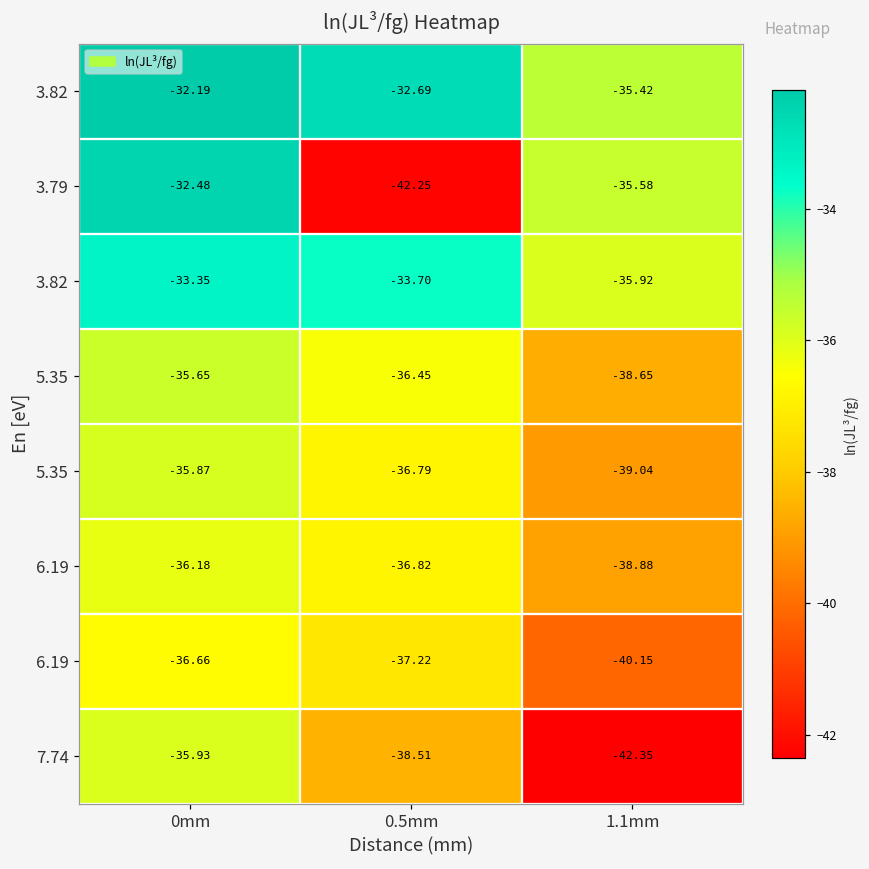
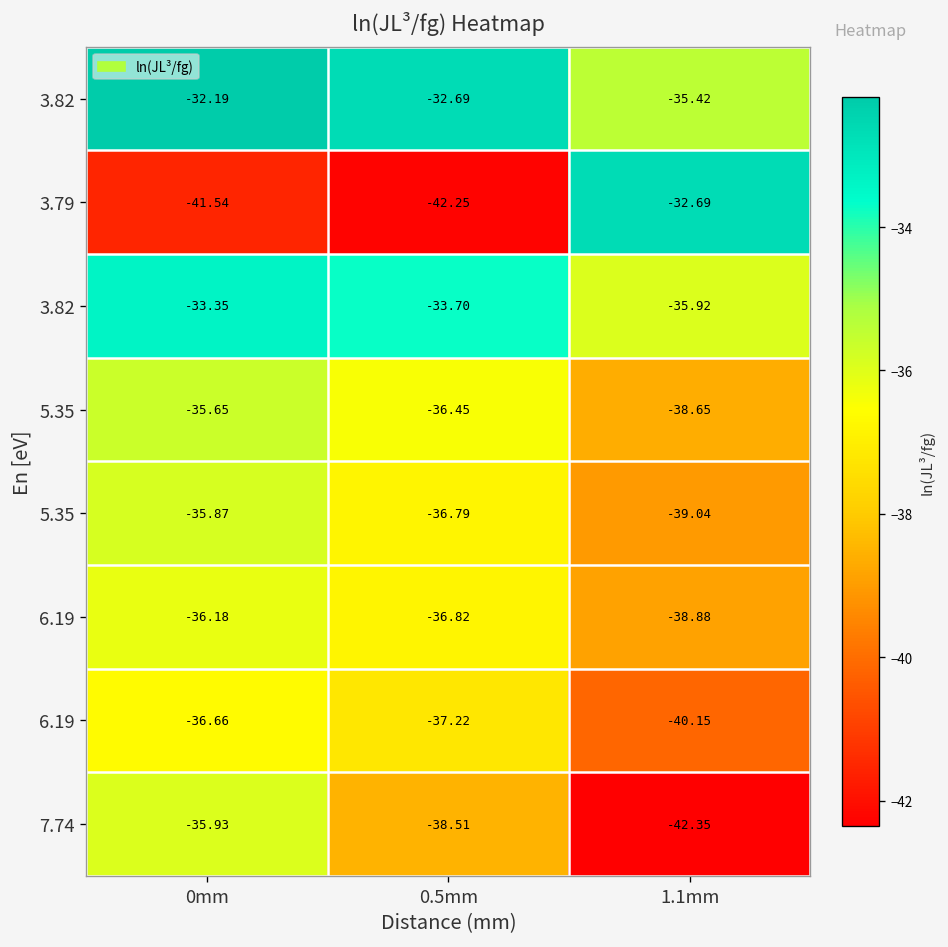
3.79, 0mm: -32.48 -> -41.54
3.79, 1.1mm: -35.58 -> -32.69
